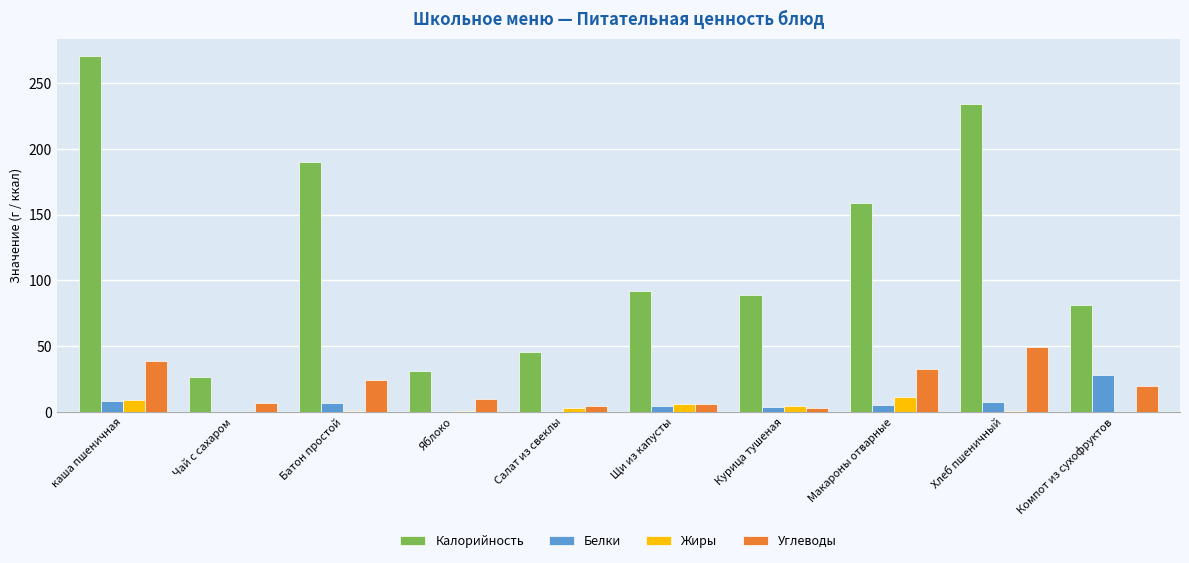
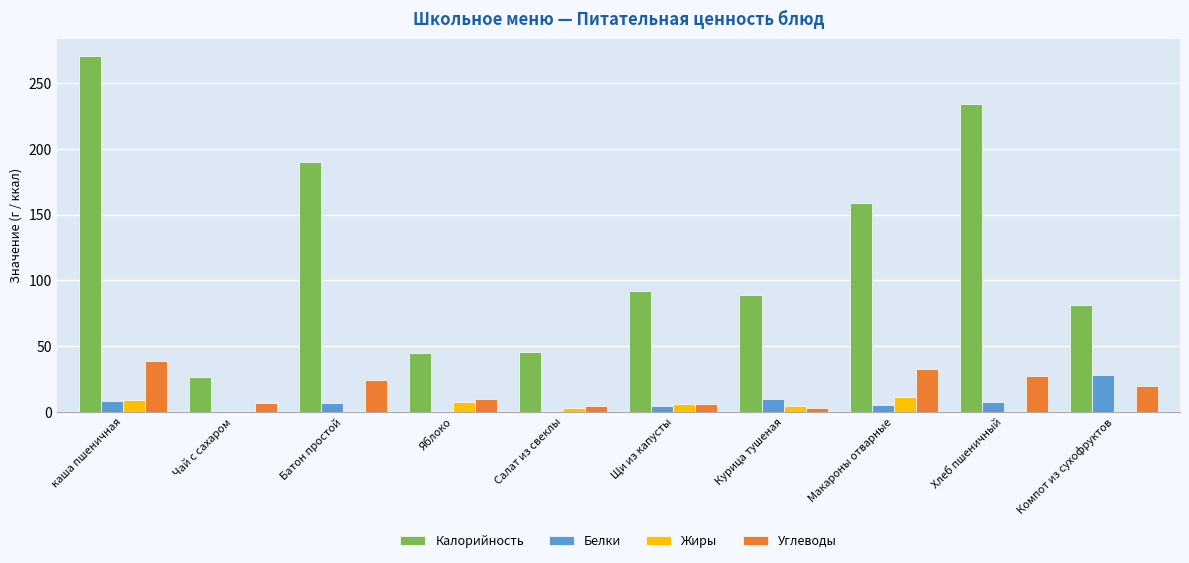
Калорийность, Яблоко: 31 -> 44
Жиры, Яблоко: 0 -> 8
Белки, Курица тушеная: 3 -> 10
Углеводы, Хлеб пшеничный: 49 -> 27
